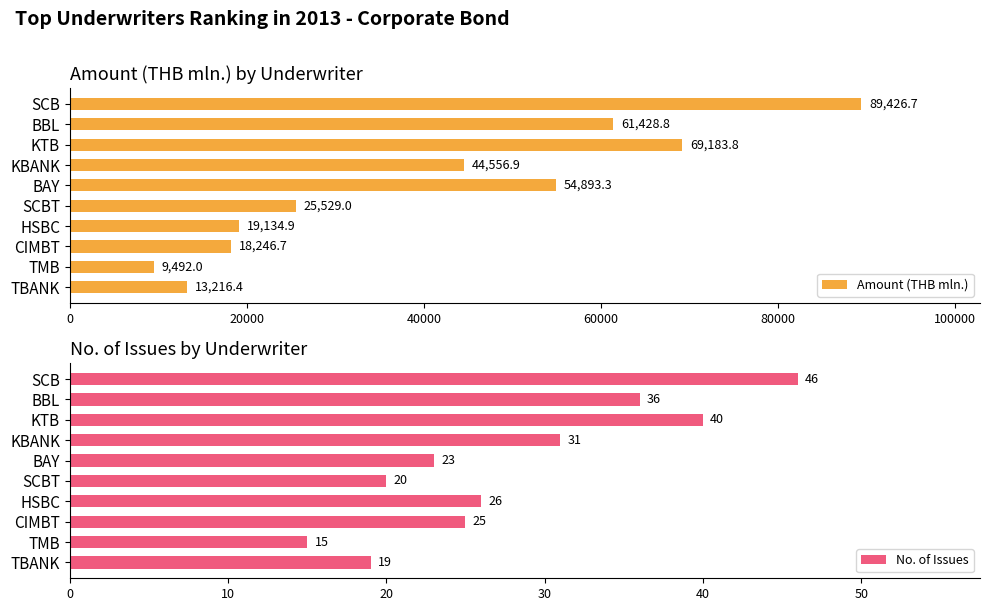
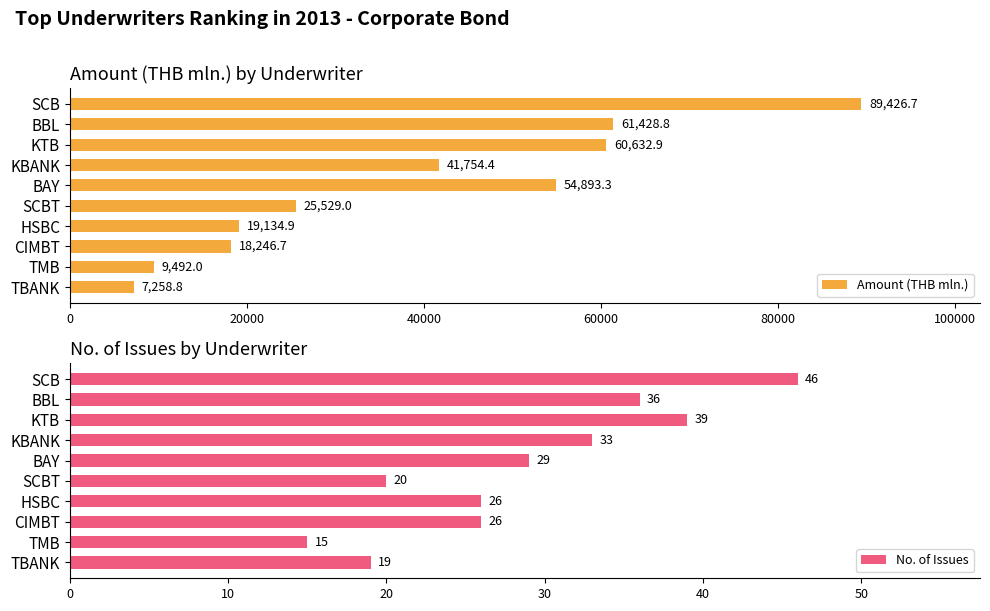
Amount (THB mln.) by Underwriter, KTB: 69,183.8 -> 60,632.9
Amount (THB mln.) by Underwriter, KBANK: 44,556.9 -> 41,754.4
Amount (THB mln.) by Underwriter, TBANK: 13,216.4 -> 7,258.8
No. of Issues by Underwriter, KTB: 40 -> 39
No. of Issues by Underwriter, KBANK: 31 -> 33
No. of Issues by Underwriter, BAY: 23 -> 29
No. of Issues by Underwriter, CIMBT: 25 -> 26
